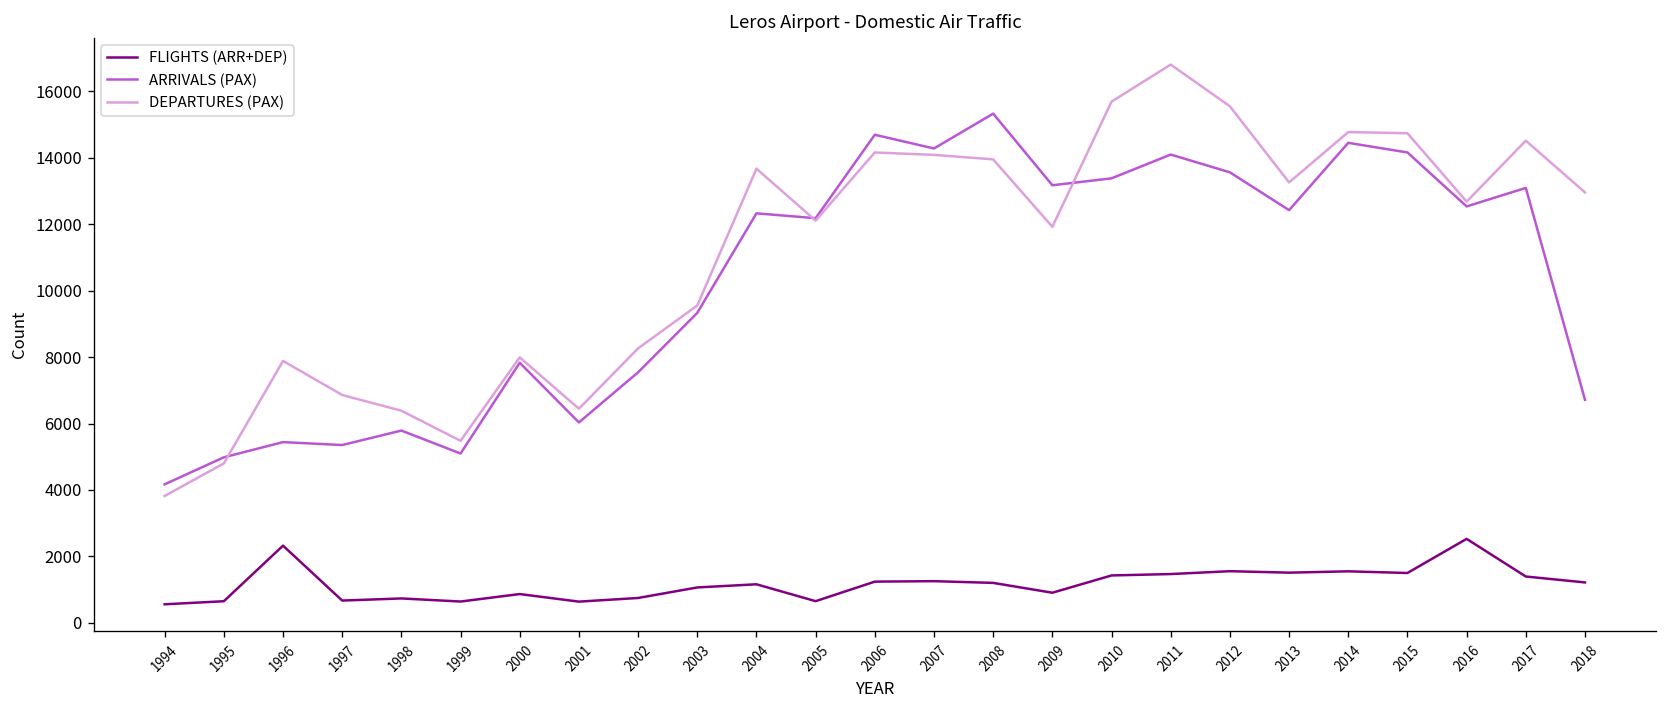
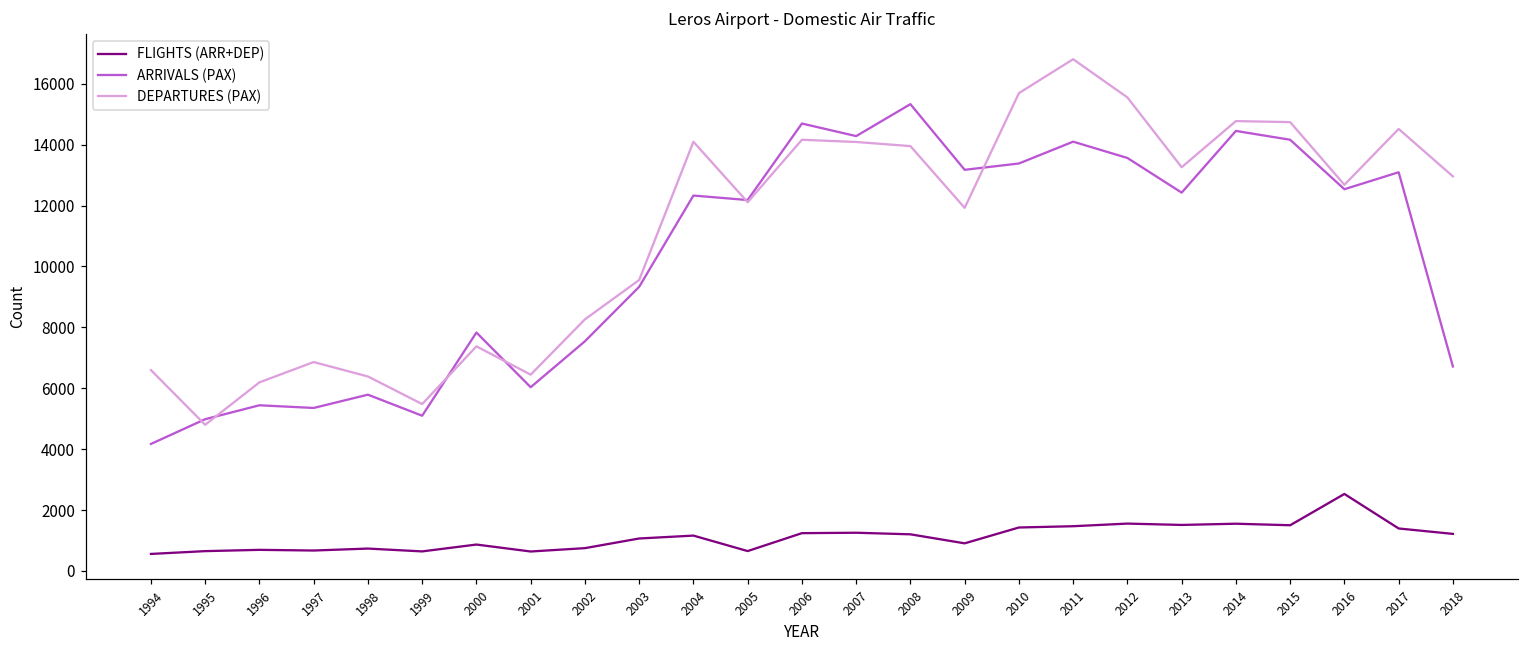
DEPARTURES (PAX), 1994: 3800 -> 6600
FLIGHTS (ARR+DEP), 1996: 2300 -> 700
DEPARTURES (PAX), 1996: 7900 -> 6200
DEPARTURES (PAX), 2000: 8000 -> 7400
DEPARTURES (PAX), 2004: 13700 -> 14100
